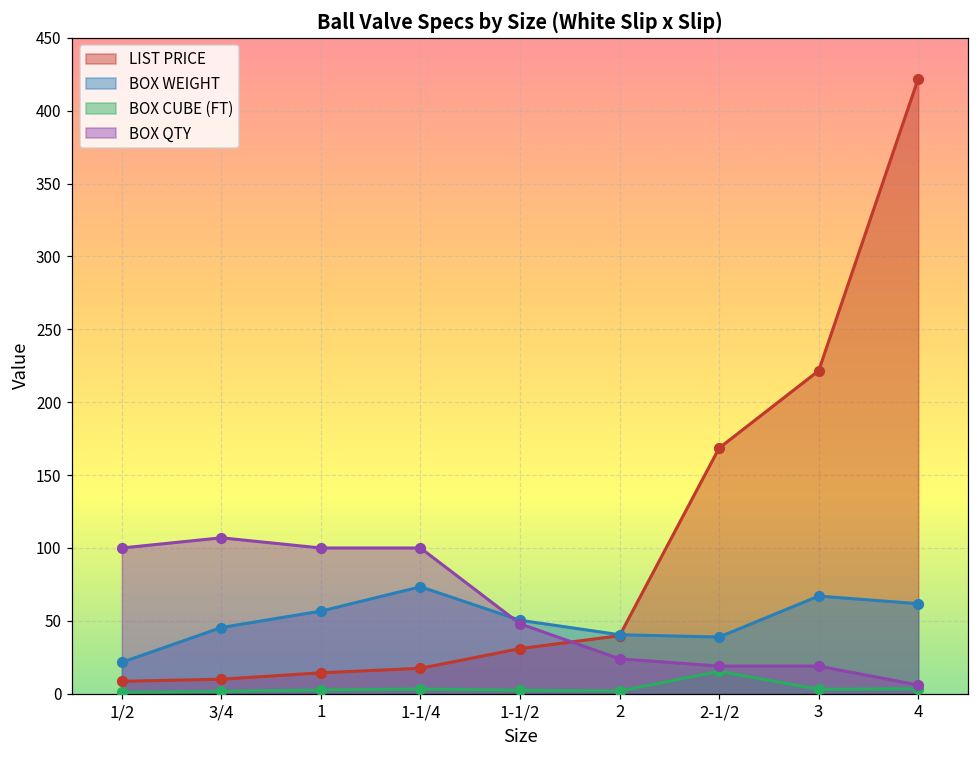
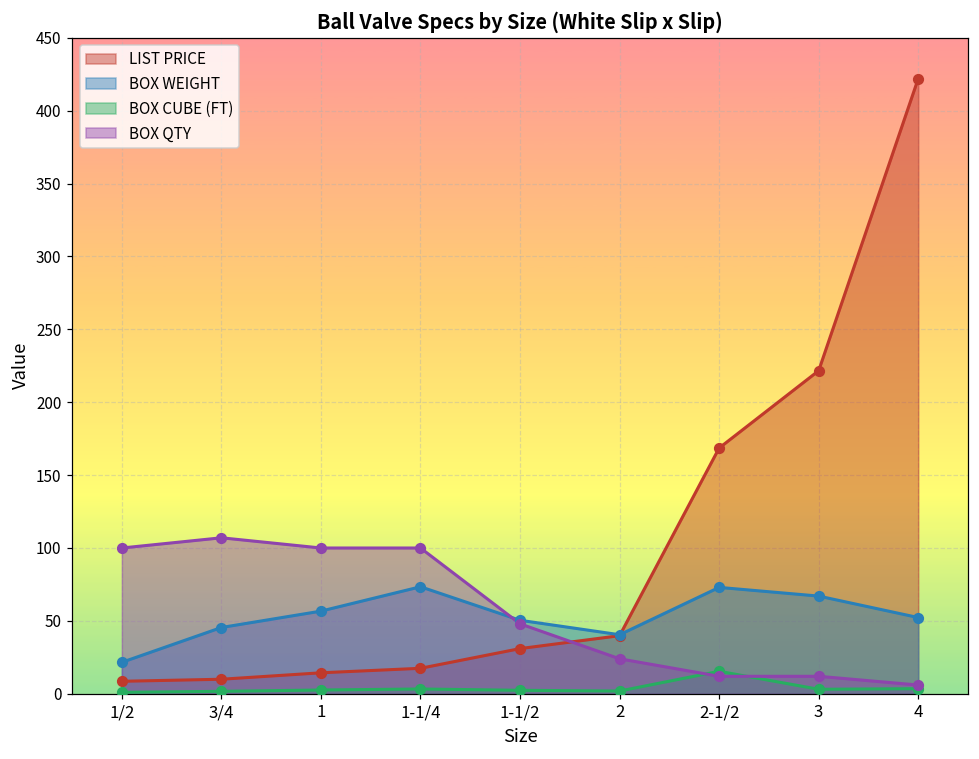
BOX WEIGHT, 2-1/2: 39 -> 73
BOX QTY, 2-1/2: 19 -> 12
BOX QTY, 3: 19 -> 12
BOX WEIGHT, 4: 62 -> 52
